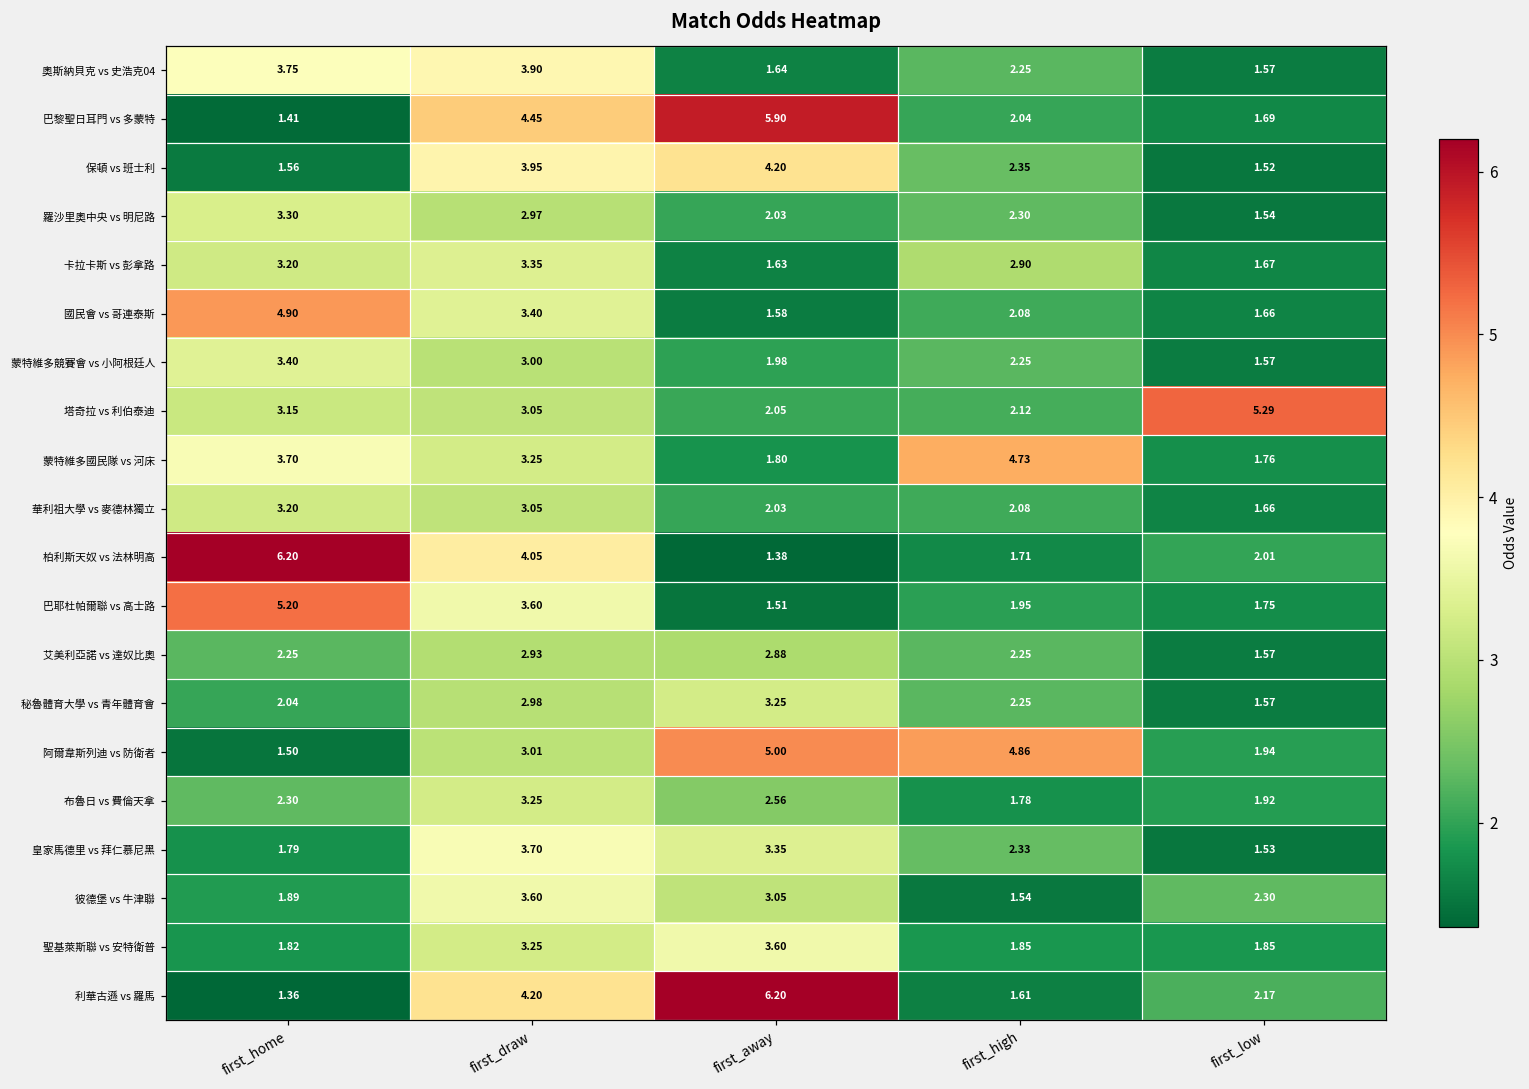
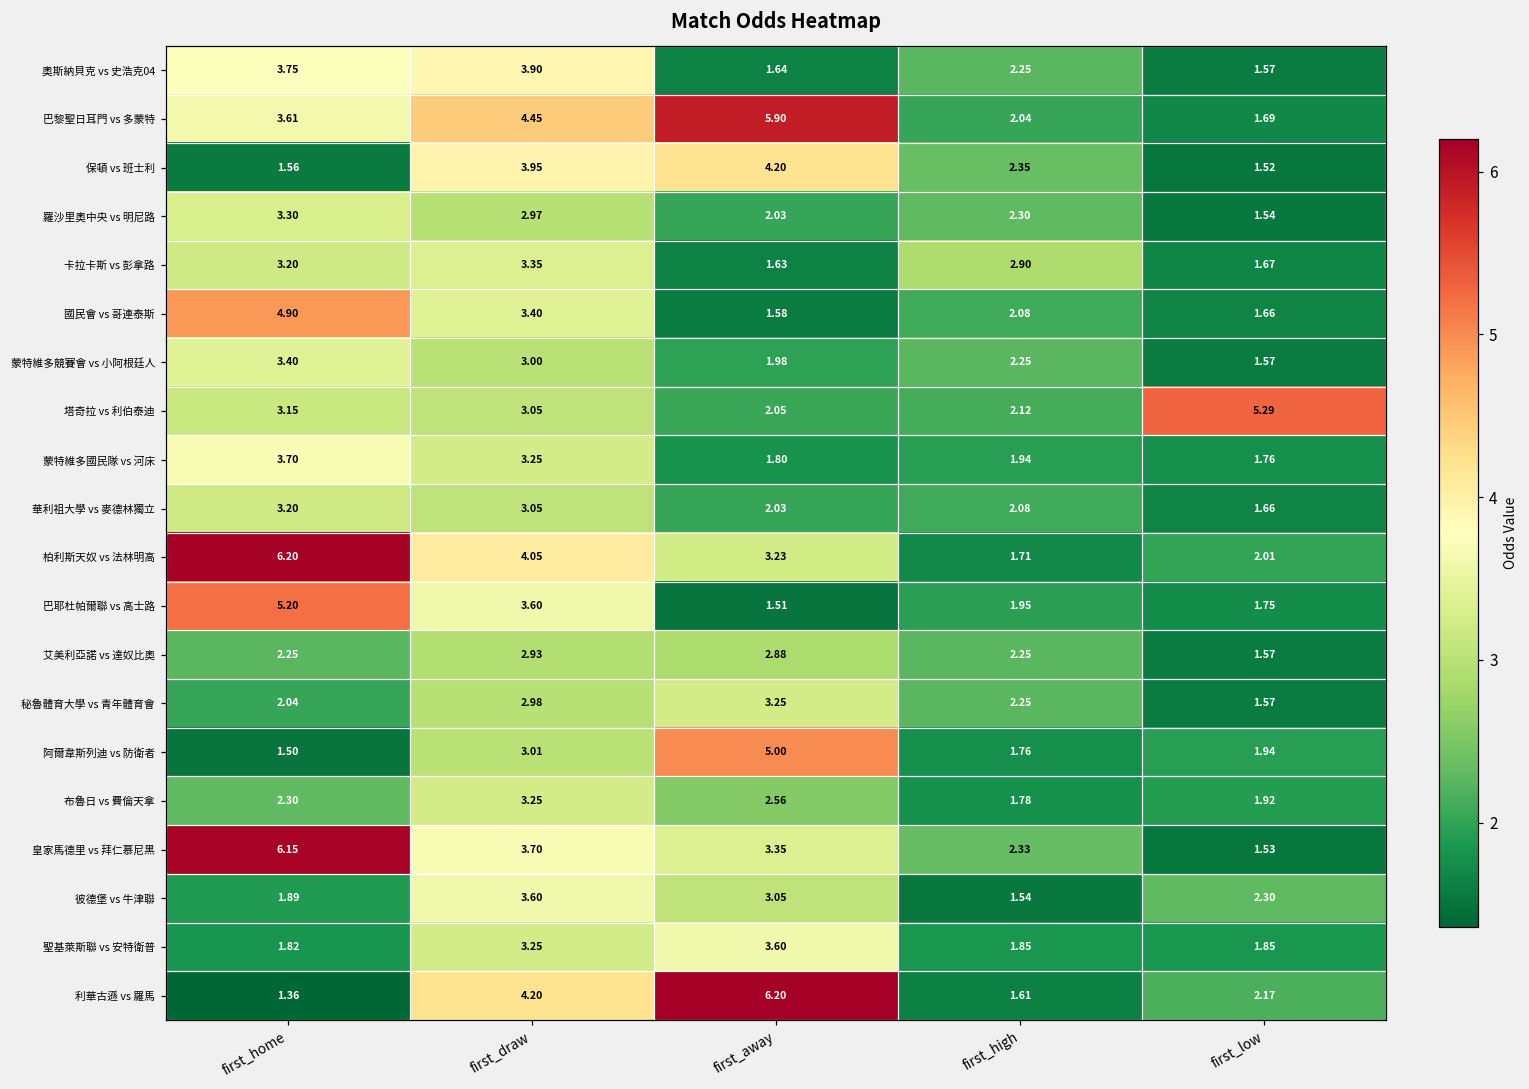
巴黎聖日耳門 vs 多蒙特, first_home: 1.41 -> 3.61
蒙特維多國民隊 vs 河床, first_high: 4.73 -> 1.94
柏利斯天奴 vs 法林明高, first_away: 1.38 -> 3.23
阿爾韋斯列迪 vs 防衛者, first_high: 4.86 -> 1.76
皇家馬德里 vs 拜仁慕尼黑, first_home: 1.79 -> 6.15
